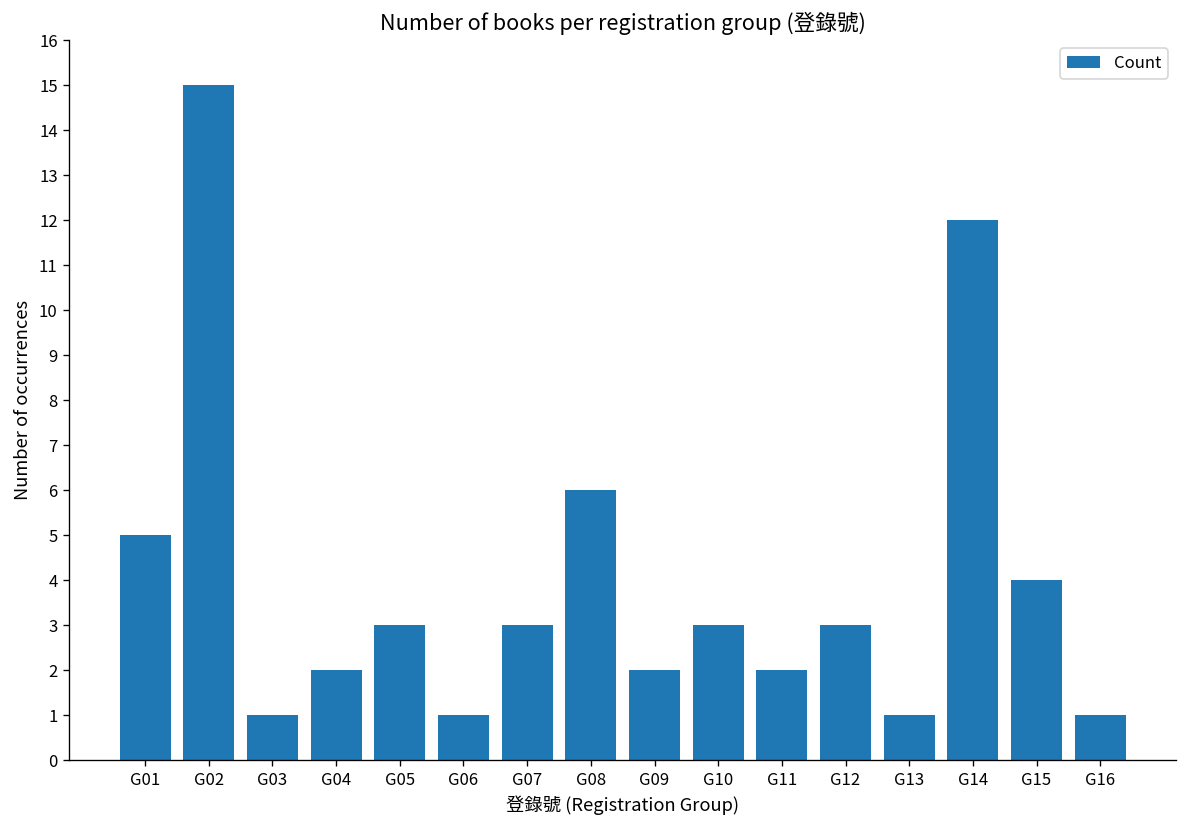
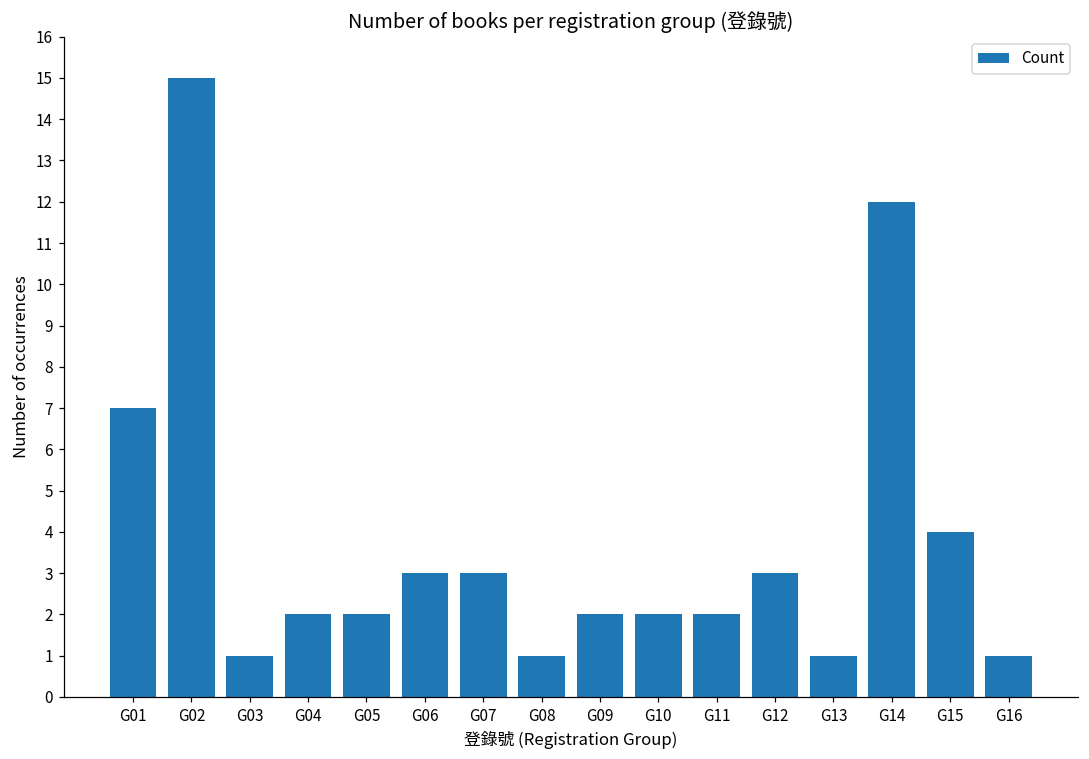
G01: 5 -> 7
G05: 3 -> 2
G06: 1 -> 3
G08: 6 -> 1
G10: 3 -> 2
